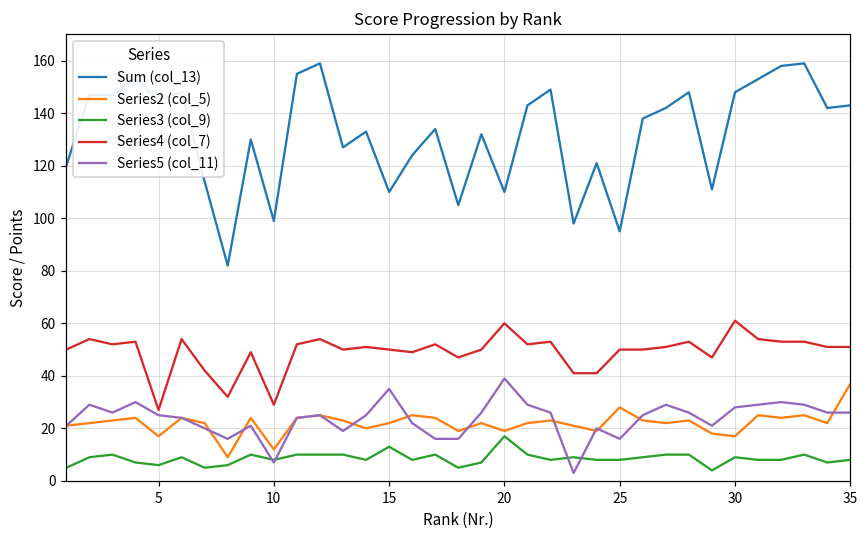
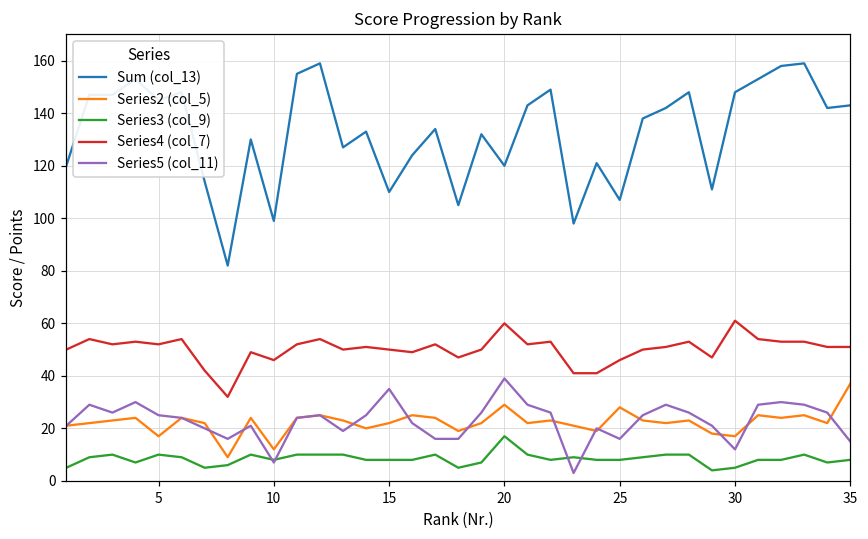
Series3 (col_9), 5: 6 -> 10
Series4 (col_7), 5: 27 -> 52
Series4 (col_7), 10: 29 -> 46
Series3 (col_9), 15: 13 -> 8
Sum (col_13), 20: 110 -> 120
Series2 (col_5), 20: 19 -> 29
Sum (col_13), 25: 95 -> 107
Series4 (col_7), 25: 50 -> 46
Series3 (col_9), 30: 9 -> 5
Series5 (col_11), 30: 28 -> 12
Series5 (col_11), 35: 26 -> 15
